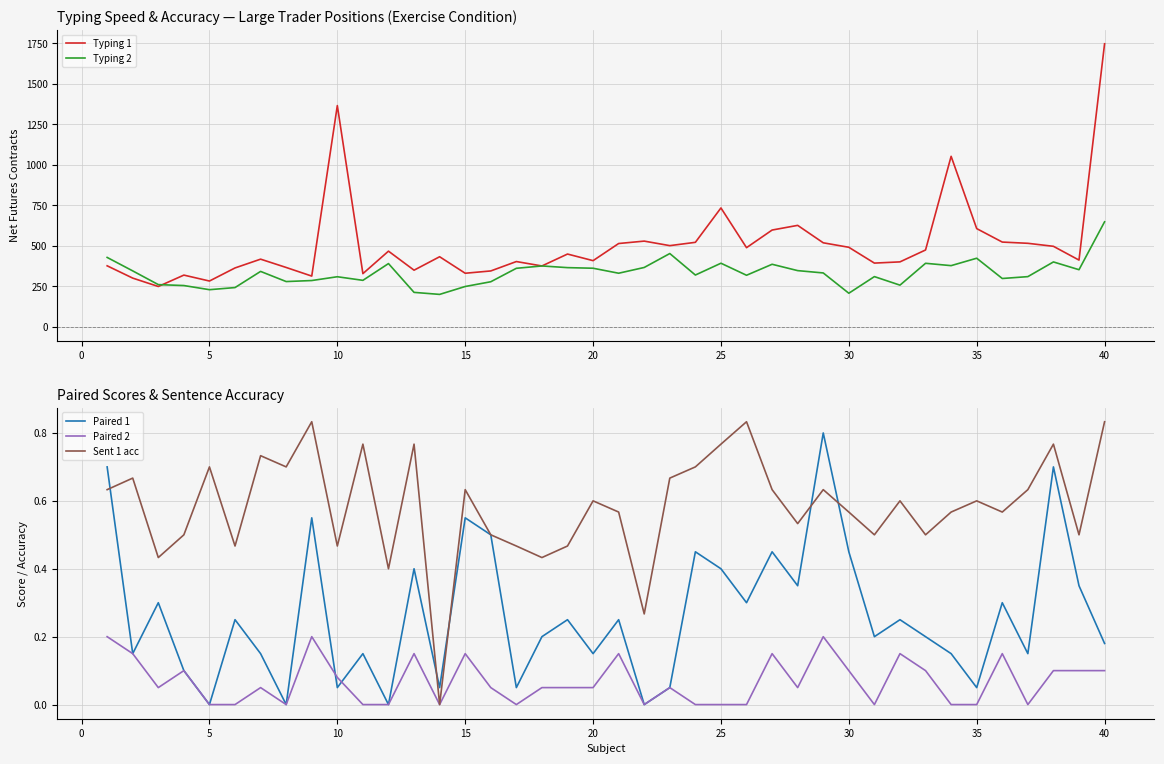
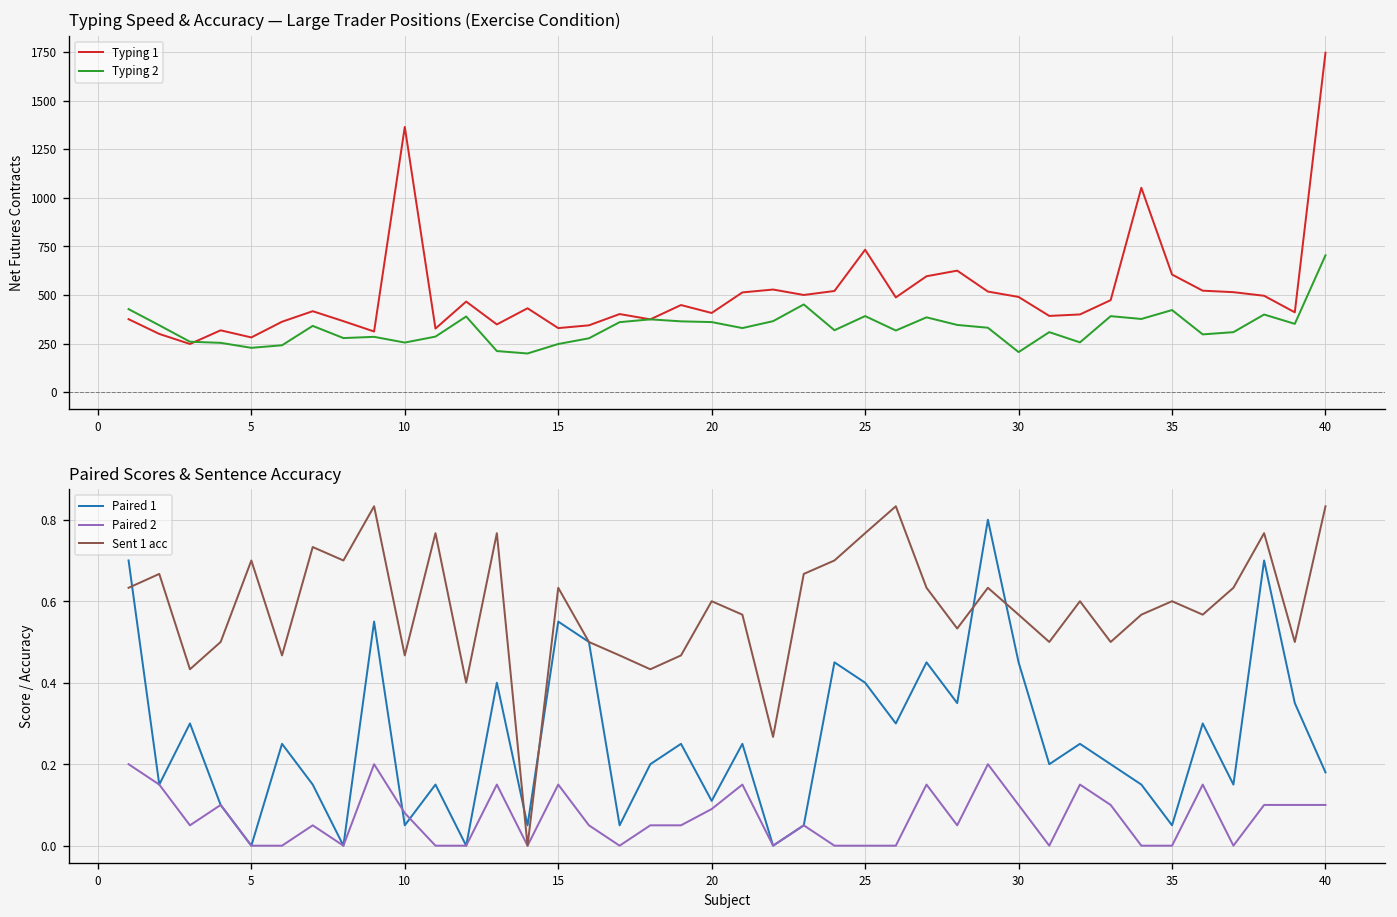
Typing Speed & Accuracy — Large Trader Positions (Exercise Condition), Typing 2, 10: 310 -> 260
Typing Speed & Accuracy — Large Trader Positions (Exercise Condition), Typing 2, 40: 650 -> 700
Paired Scores & Sentence Accuracy, Paired 1, 20: 0.15 -> 0.11
Paired Scores & Sentence Accuracy, Paired 2, 20: 0.05 -> 0.09
